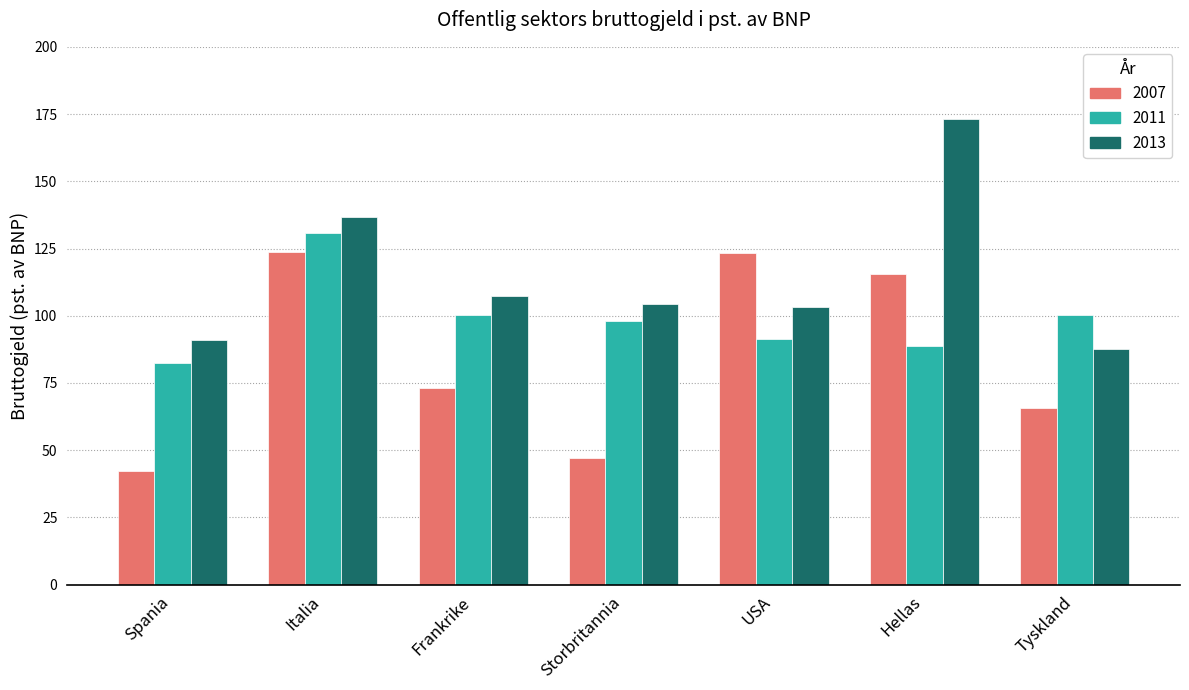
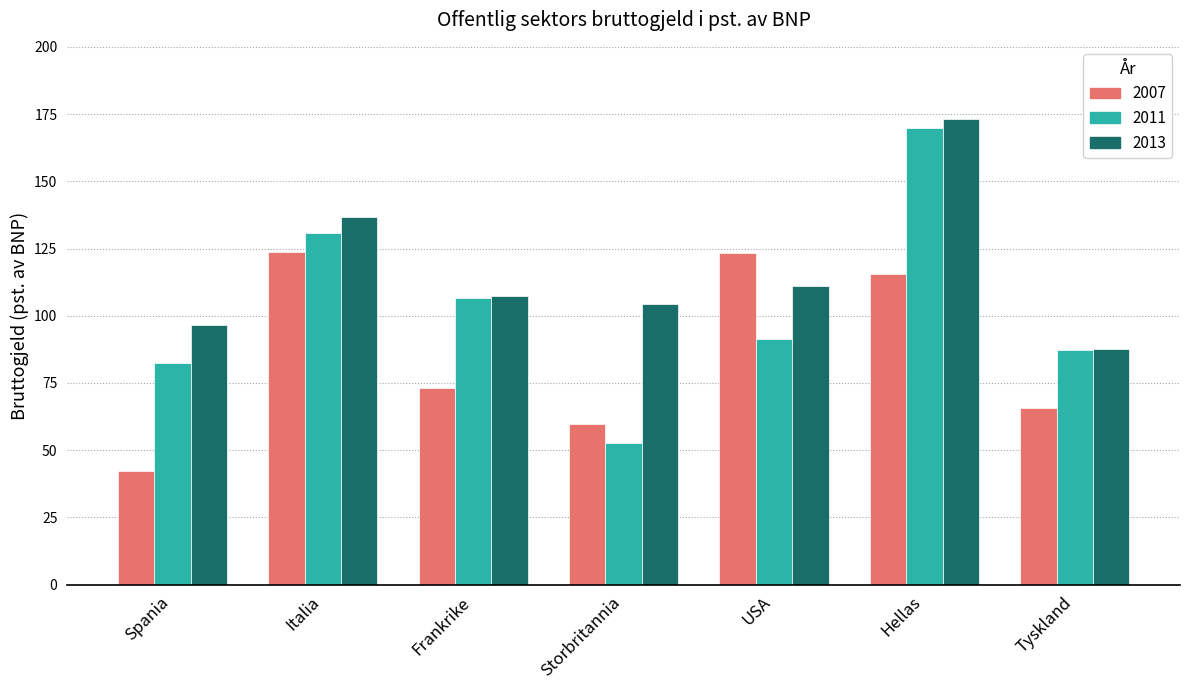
2013, Spania: 91 -> 96
2011, Frankrike: 100 -> 107
2007, Storbritannia: 47 -> 60
2011, Storbritannia: 98 -> 53
2013, USA: 103 -> 111
2011, Hellas: 89 -> 170
2011, Tyskland: 100 -> 87
